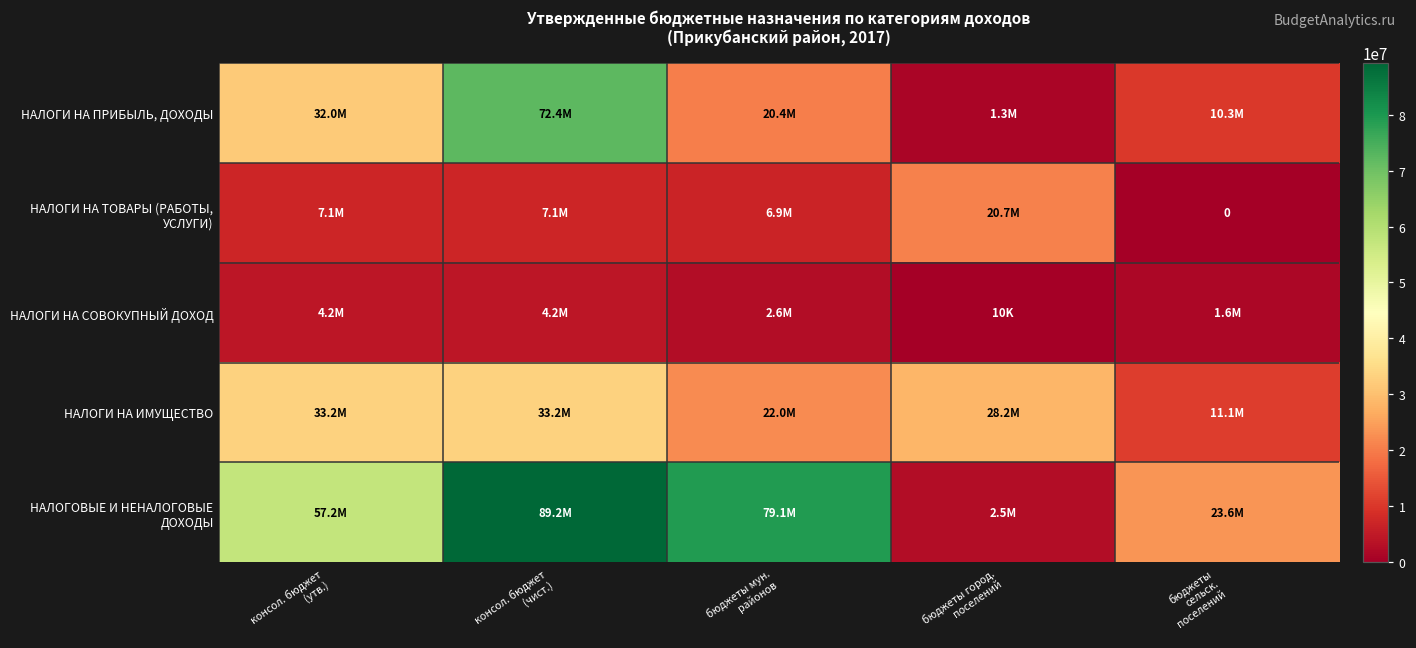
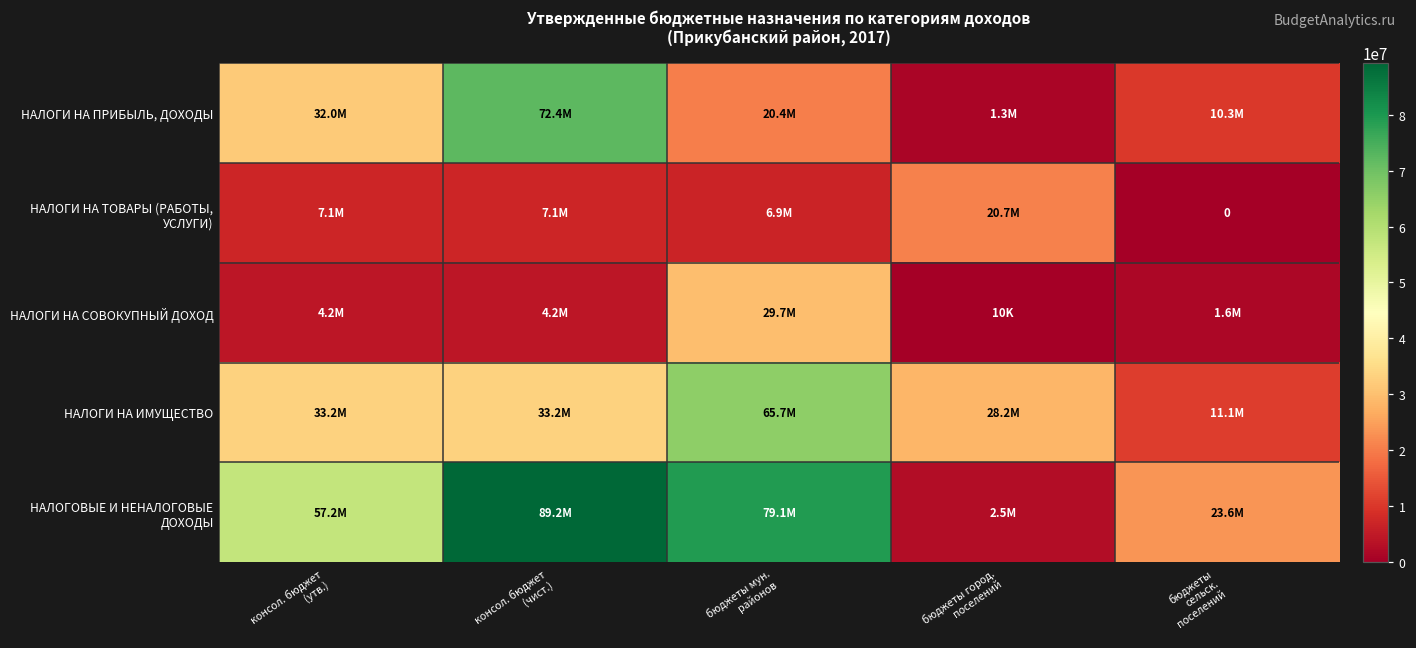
НАЛОГИ НА СОВОКУПНЫЙ ДОХОД, бюджеты мун. районов: 2.6M -> 29.7M
НАЛОГИ НА ИМУЩЕСТВО, бюджеты мун. районов: 22.0M -> 65.7M
